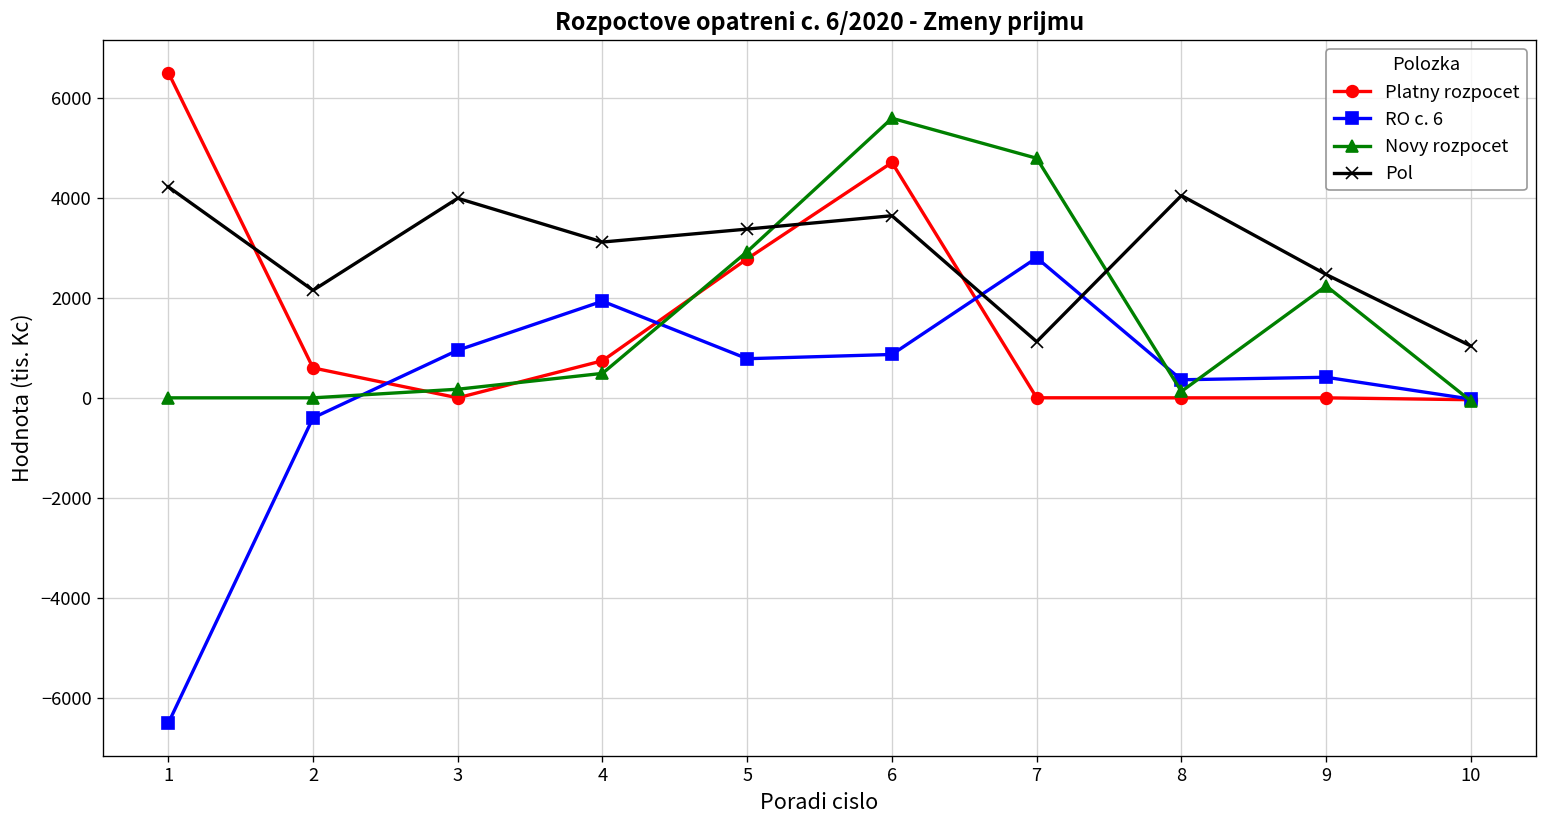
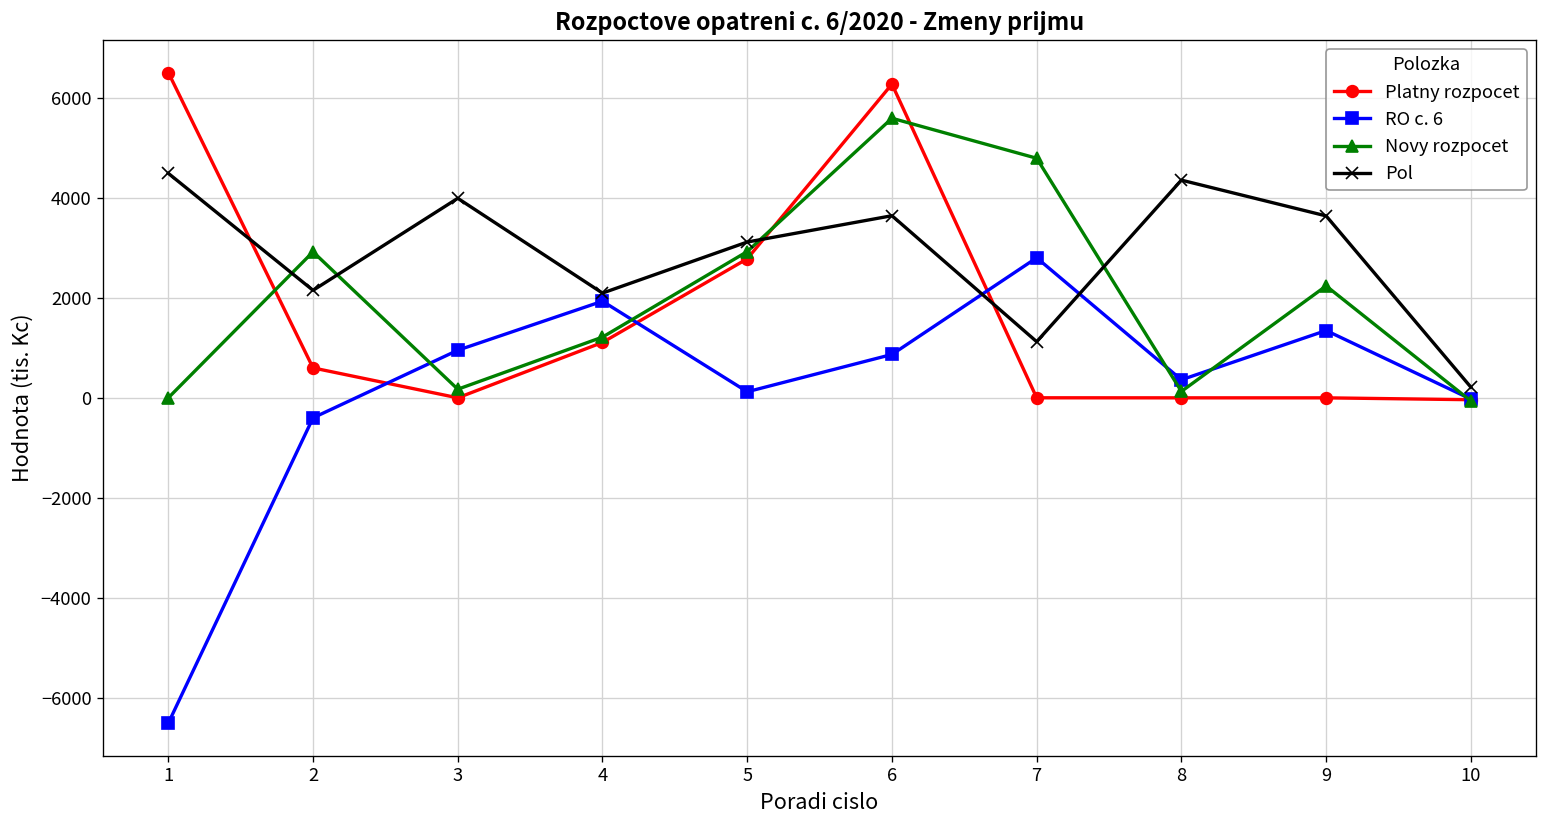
Pol, 1: 4200 -> 4500
Novy rozpocet, 2: 0 -> 2900
Platny rozpocet, 4: 700 -> 1100
Novy rozpocet, 4: 500 -> 1200
Pol, 4: 3100 -> 2100
RO c. 6, 5: 800 -> 100
Pol, 5: 3400 -> 3100
Platny rozpocet, 6: 4700 -> 6300
Pol, 8: 4000 -> 4400
RO c. 6, 9: 400 -> 1300
Pol, 9: 2500 -> 3600
Pol, 10: 1000 -> 200
